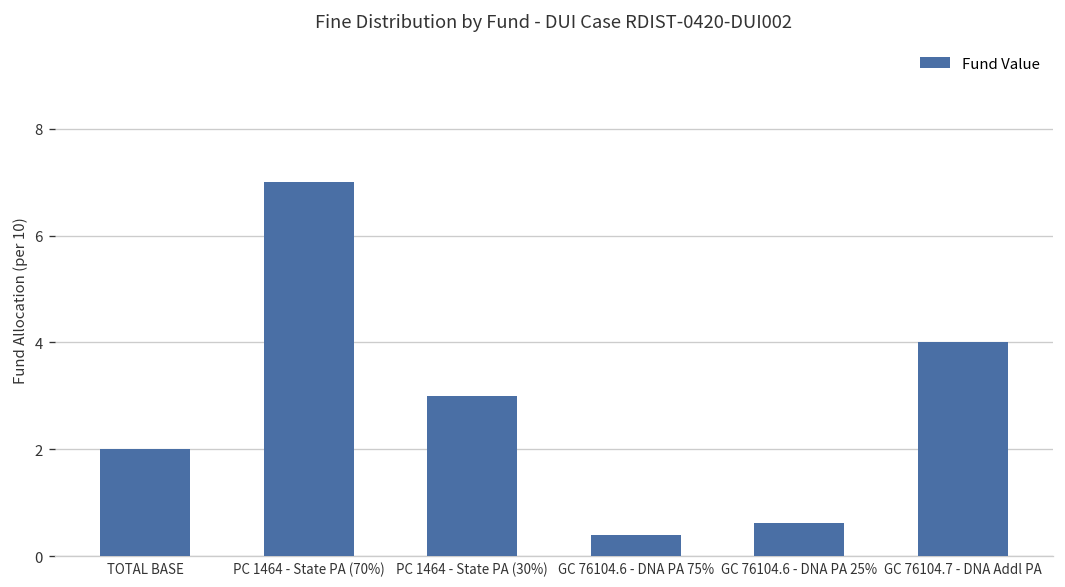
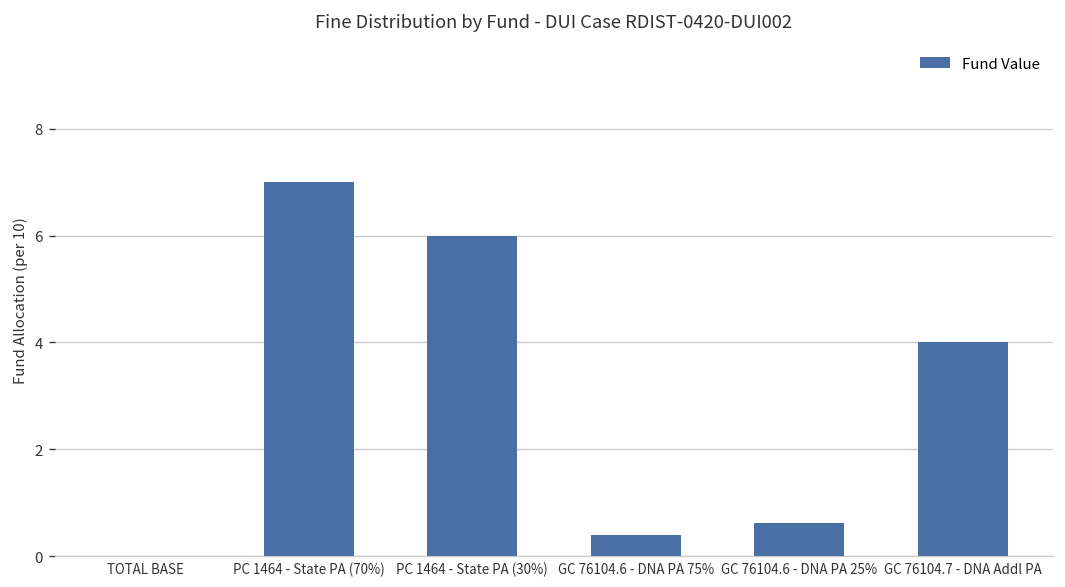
TOTAL BASE: 2 -> 0
PC 1464 - State PA (30%): 3 -> 6
